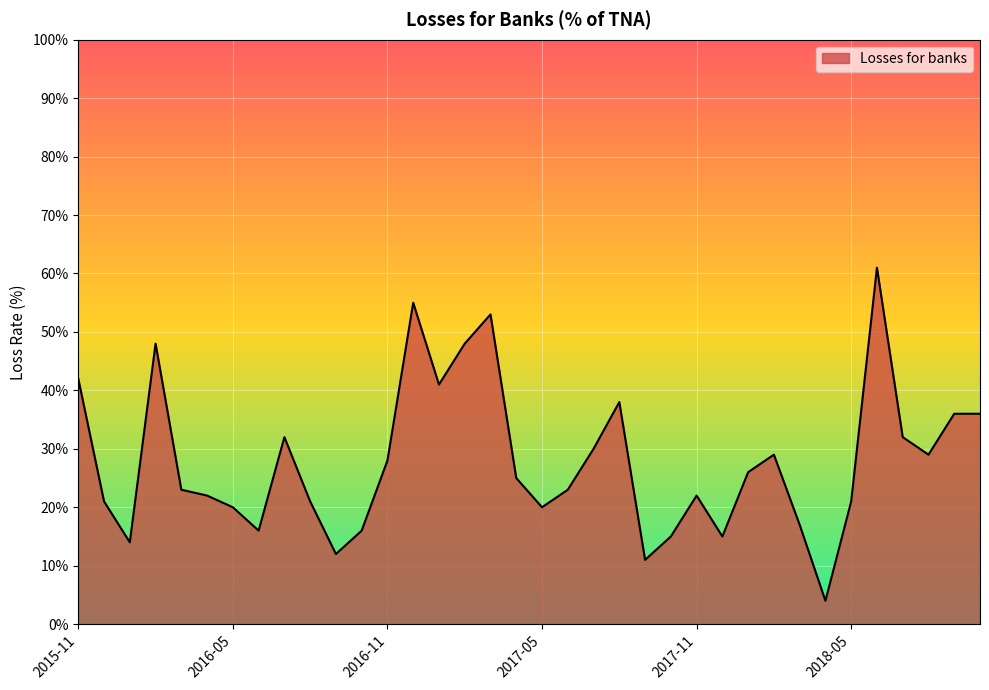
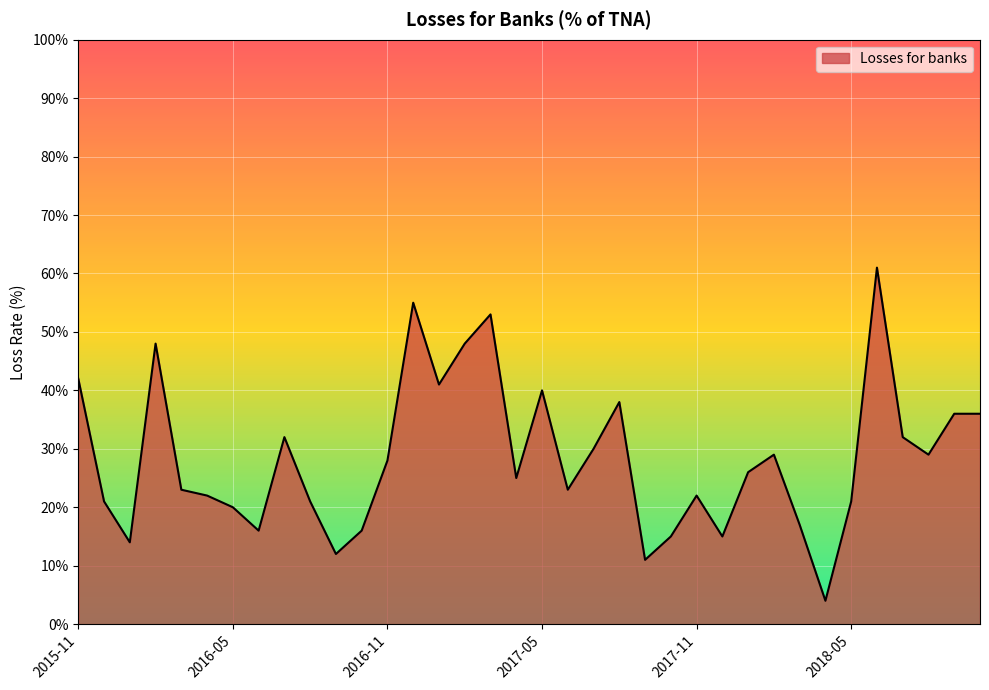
2017-05: 20% -> 40%
